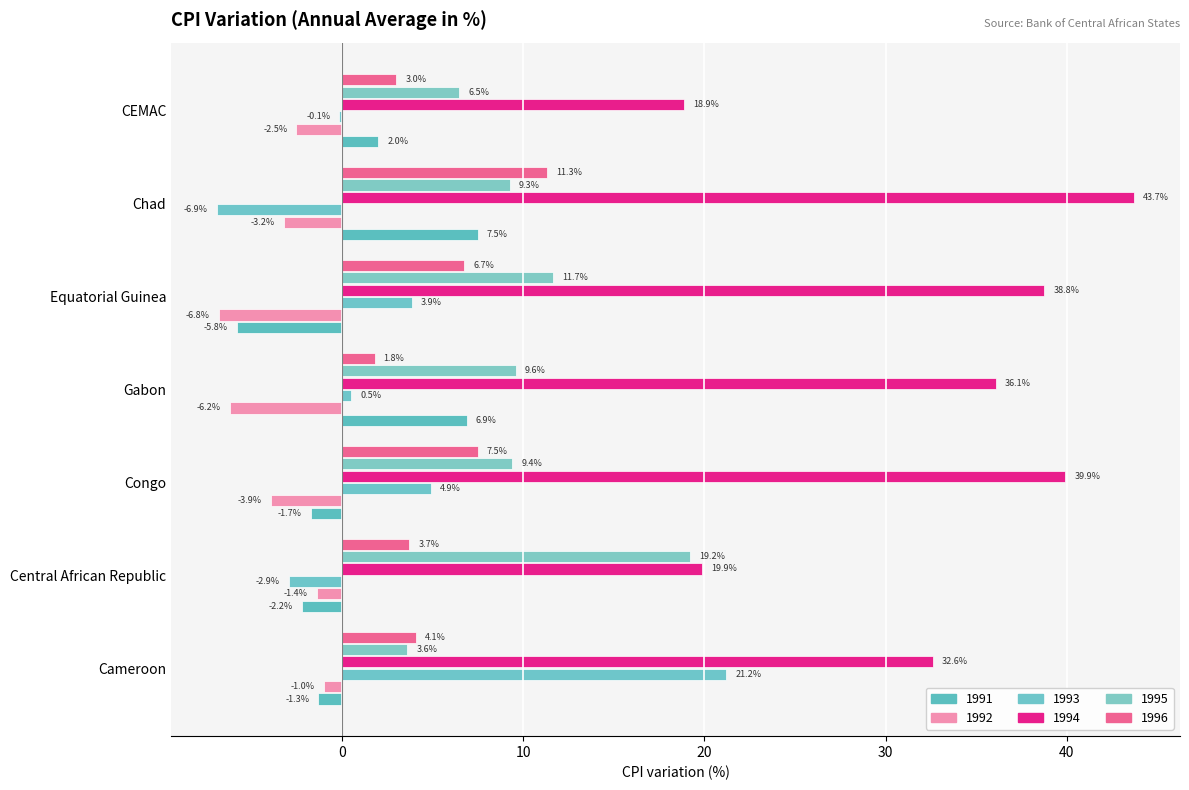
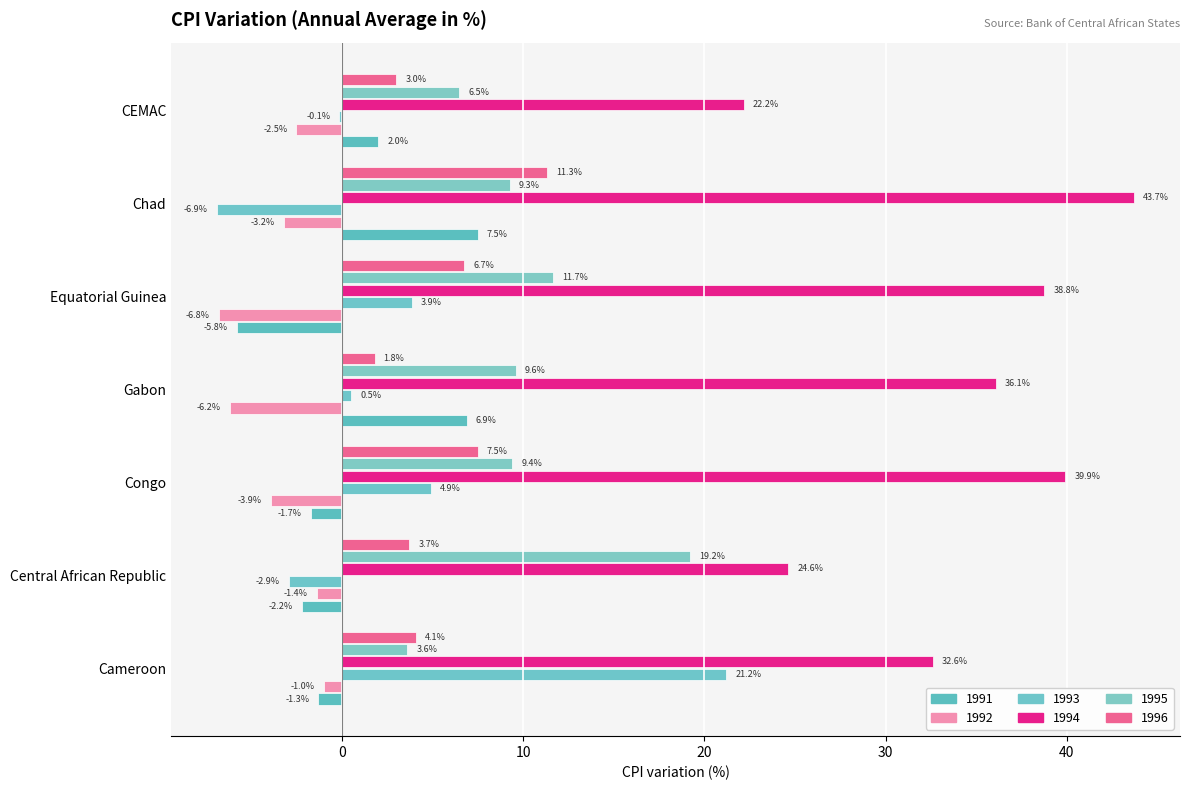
1994, CEMAC: 18.9% -> 22.2%
1994, Central African Republic: 19.9% -> 24.6%
